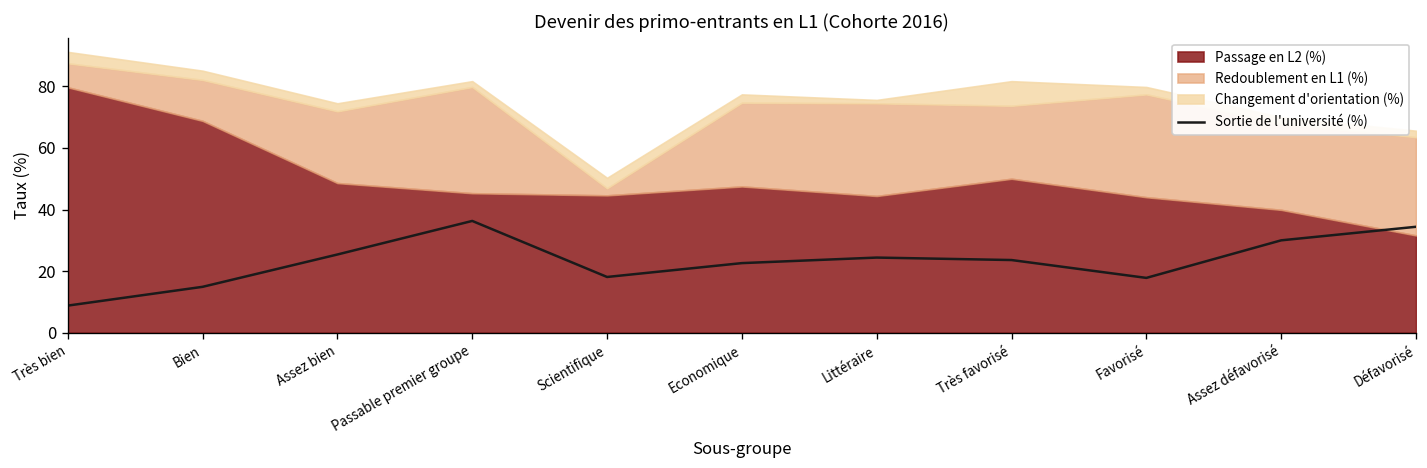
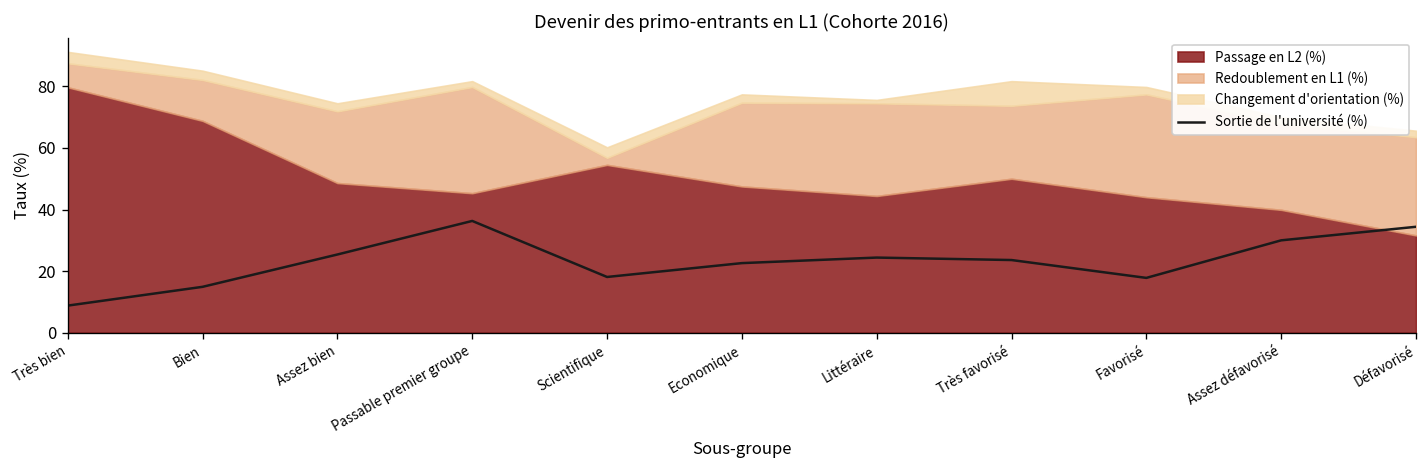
Passage en L2 (%), Scientifique: 45 -> 55
